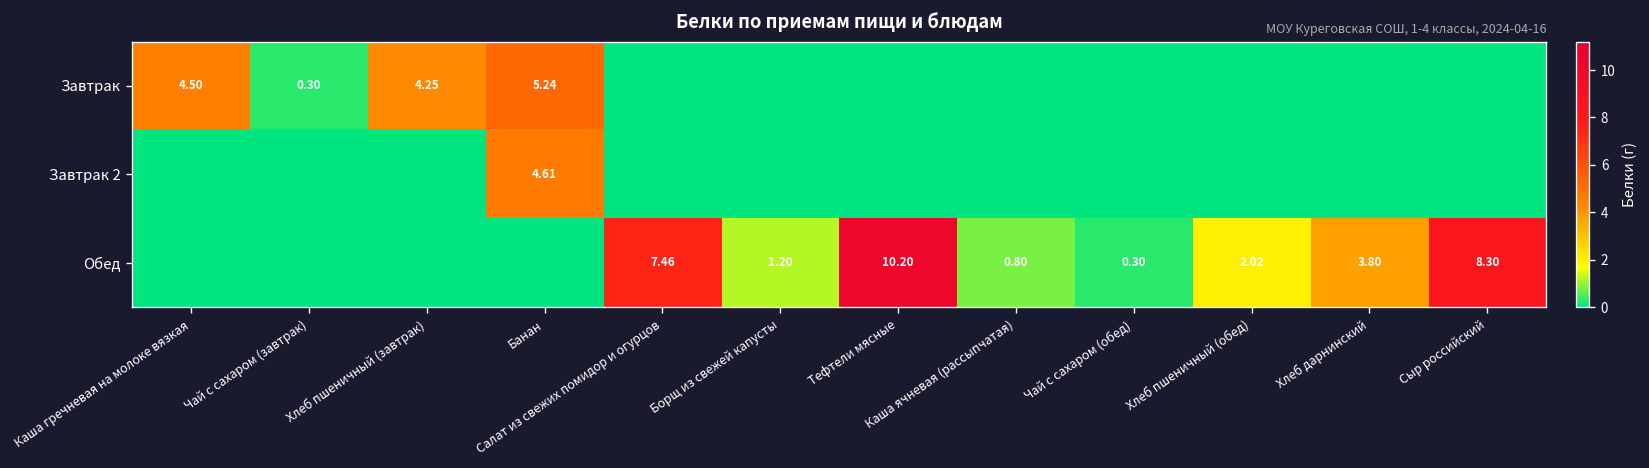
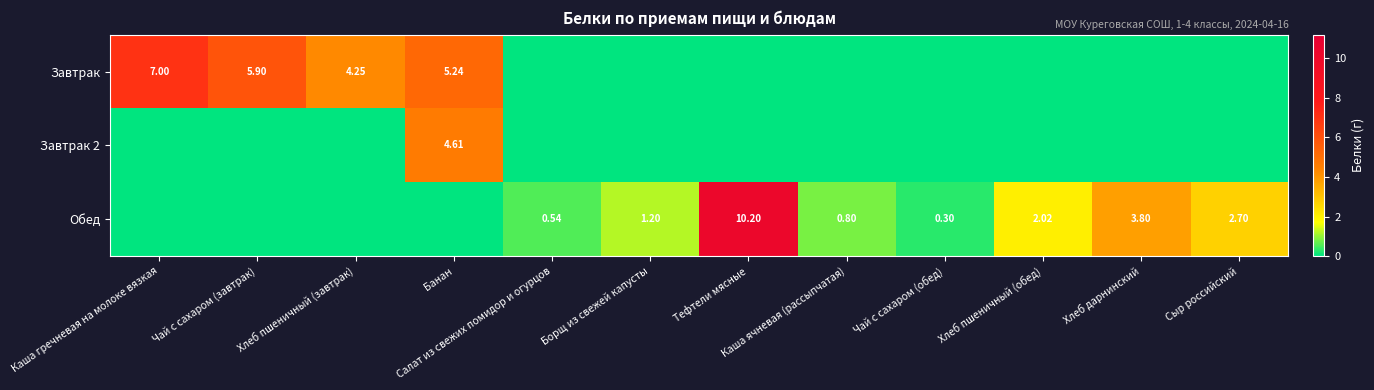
Завтрак, Каша гречневая на молоке вязкая: 4.50 -> 7.00
Завтрак, Чай с сахаром (завтрак): 0.30 -> 5.90
Обед, Салат из свежих помидор и огурцов: 7.46 -> 0.54
Обед, Сыр российский: 8.30 -> 2.70
